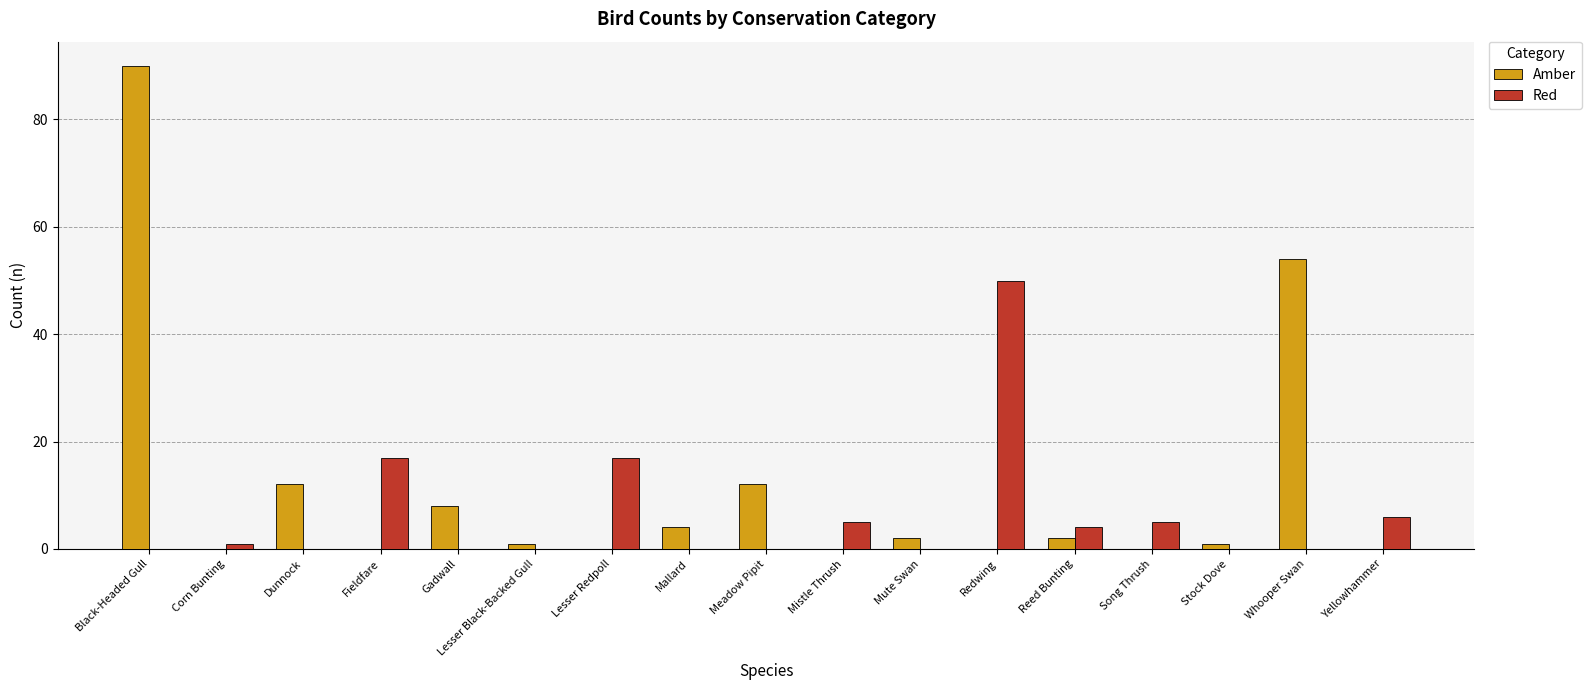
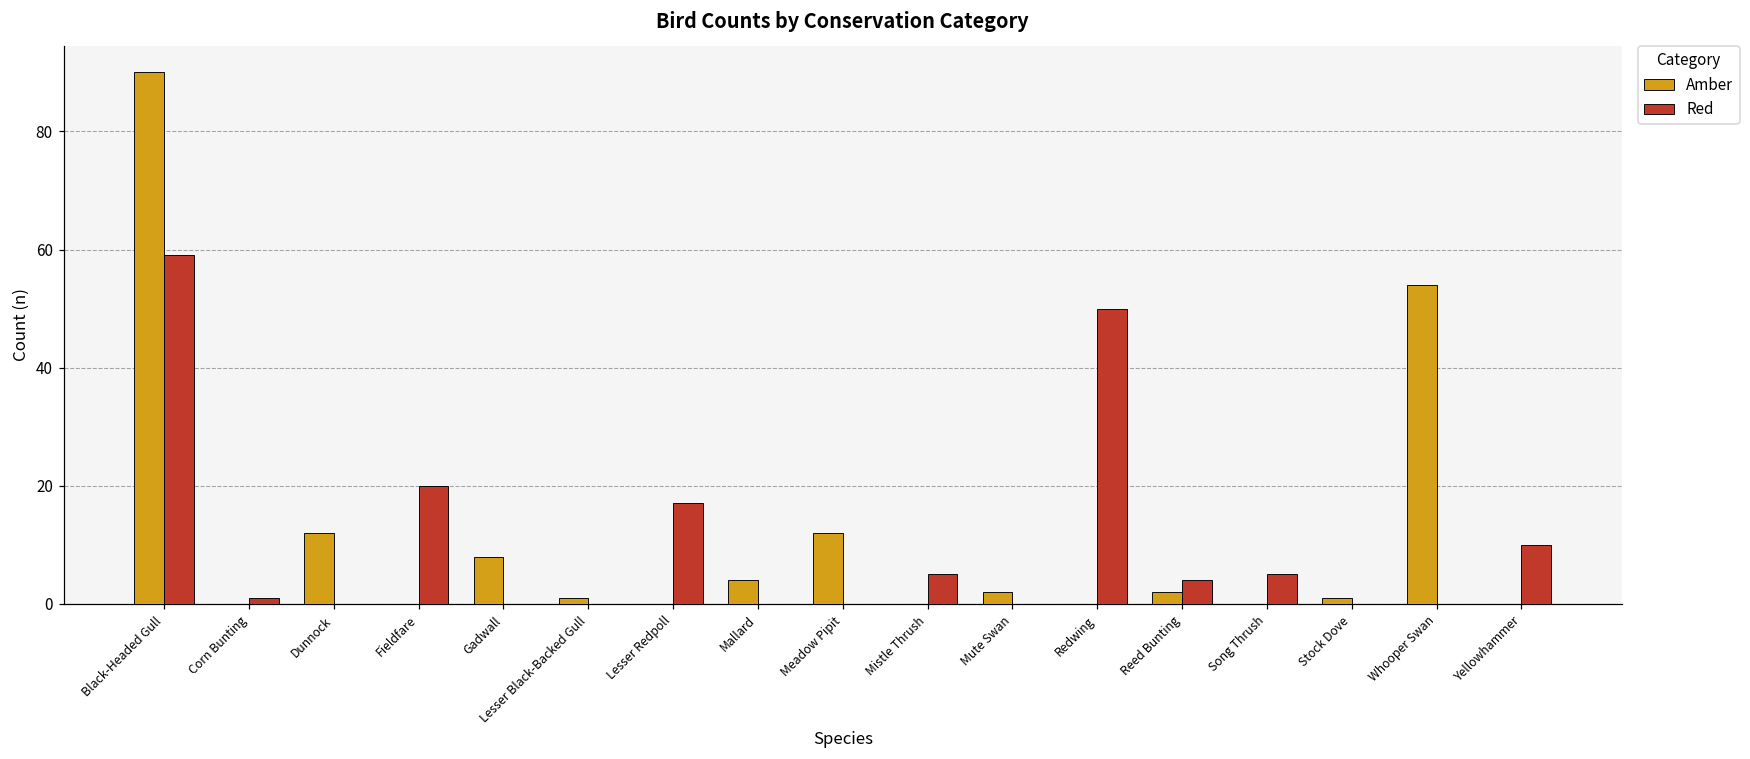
Red, Black-Headed Gull: 0 -> 59
Red, Fieldfare: 17 -> 20
Red, Yellowhammer: 6 -> 10
